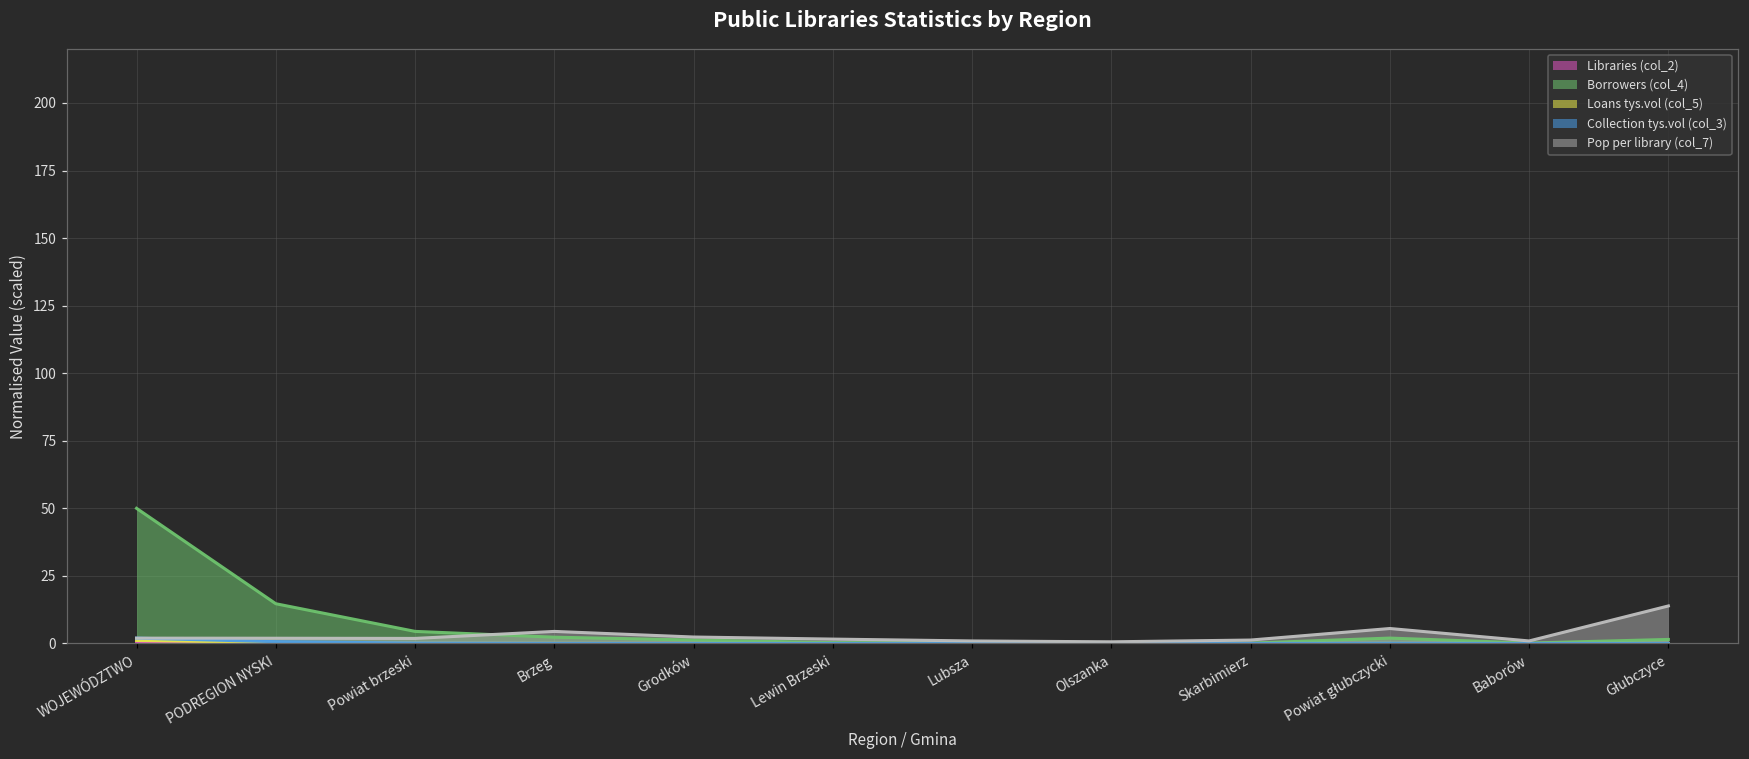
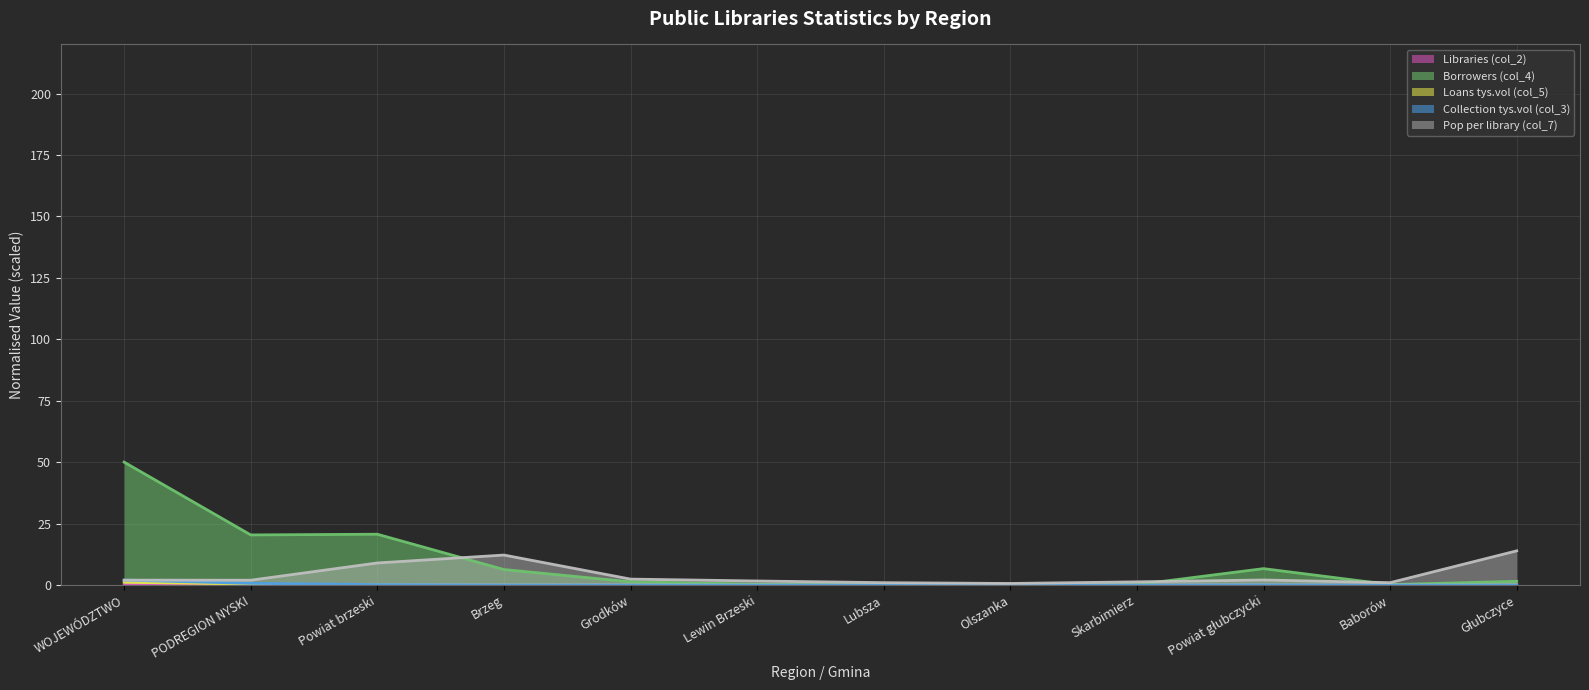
Borrowers (col_4), PODREGION NYSKI: 15 -> 20
Borrowers (col_4), Powiat brzeski: 4 -> 21
Pop per library (col_7), Powiat brzeski: 2 -> 9
Borrowers (col_4), Brzeg: 2 -> 6
Pop per library (col_7), Brzeg: 4 -> 12
Borrowers (col_4), Powiat głubczycki: 2 -> 7
Pop per library (col_7), Powiat głubczycki: 6 -> 2
